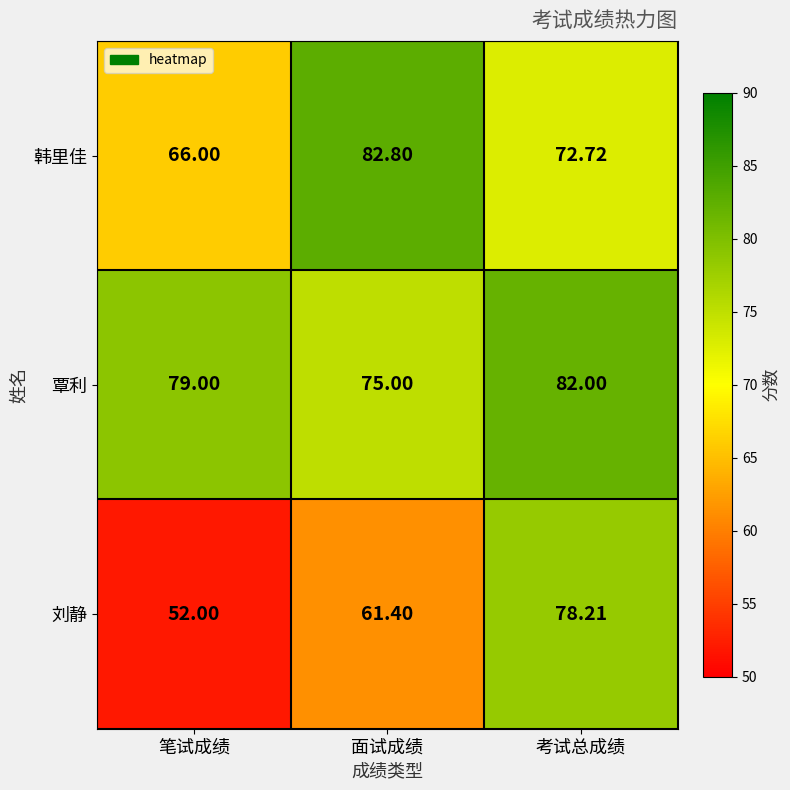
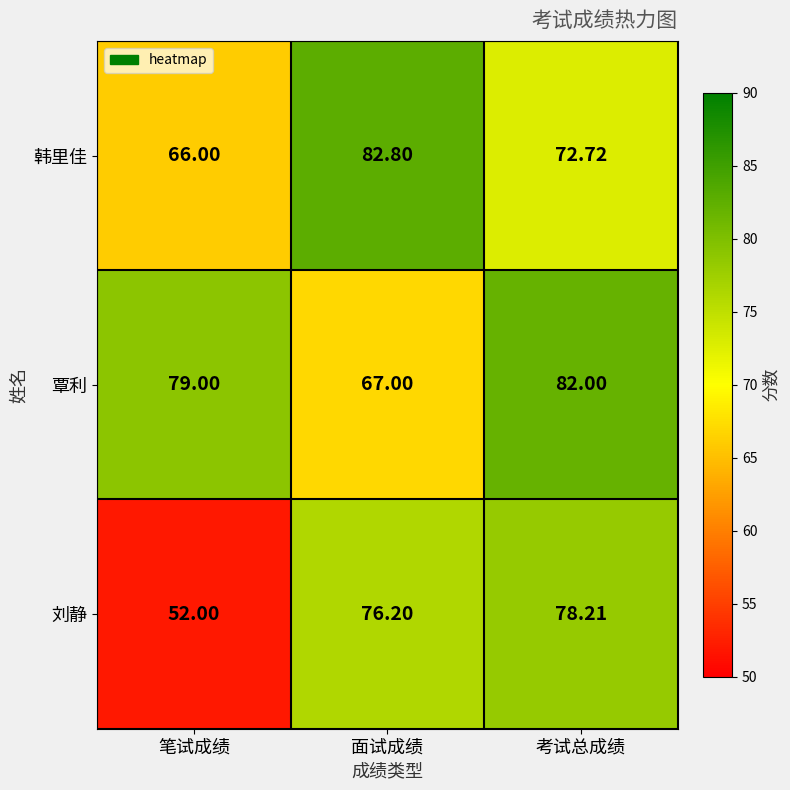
覃利, 面试成绩: 75.00 -> 67.00
刘静, 面试成绩: 61.40 -> 76.20
